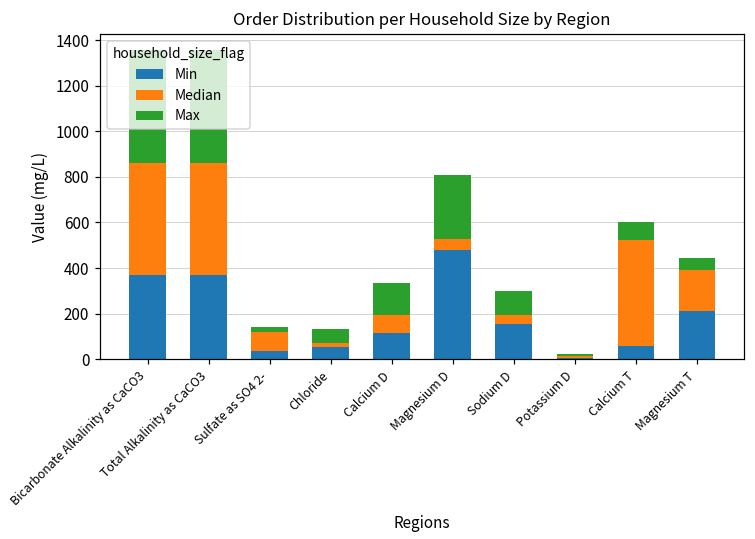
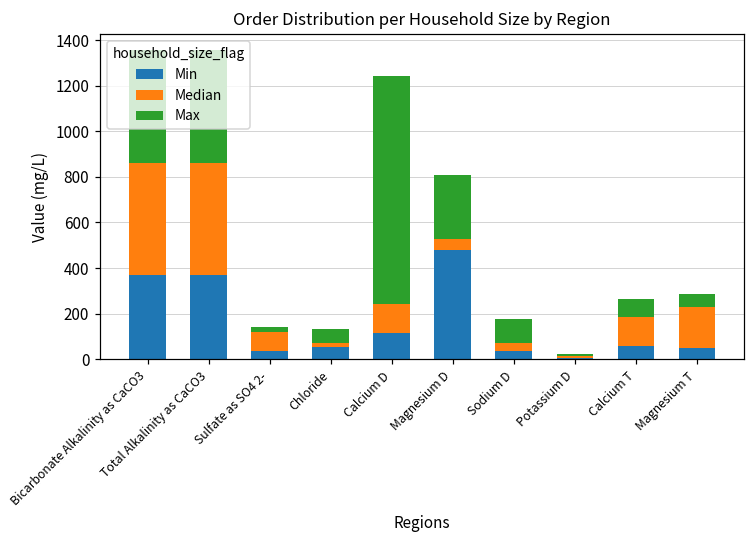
Median, Calcium D: 80 -> 130
Max, Calcium D: 140 -> 1000
Min, Sodium D: 160 -> 40
Median, Calcium T: 470 -> 130
Min, Magnesium T: 210 -> 50
